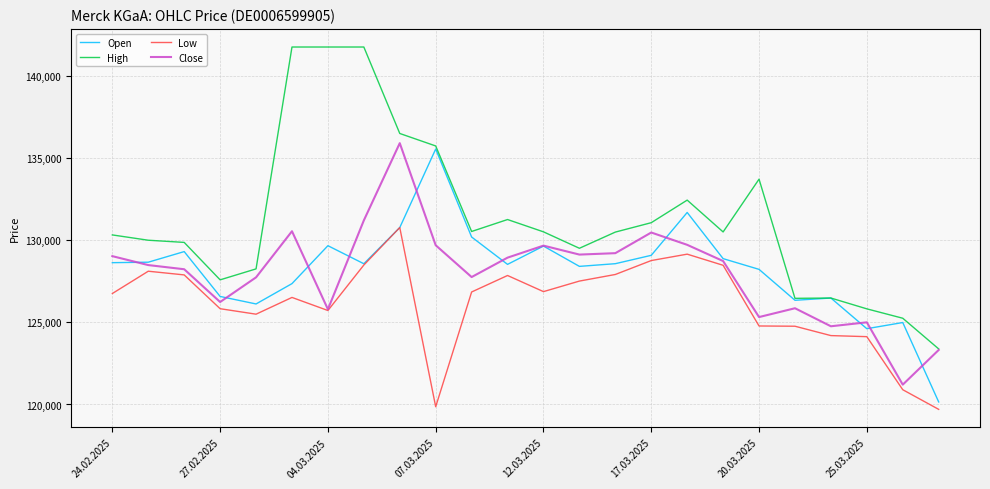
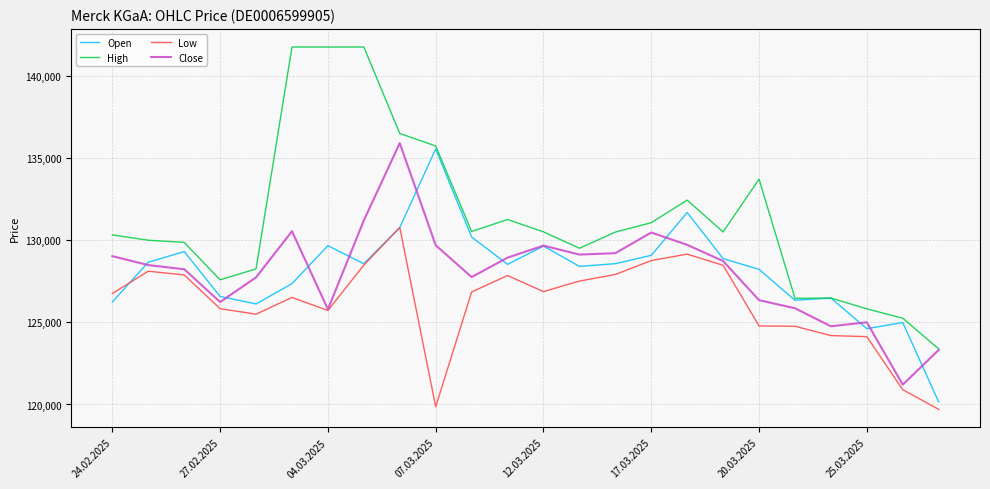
Open, 24.02.2025: 128,600 -> 126,200
Close, 20.03.2025: 125,300 -> 126,400
